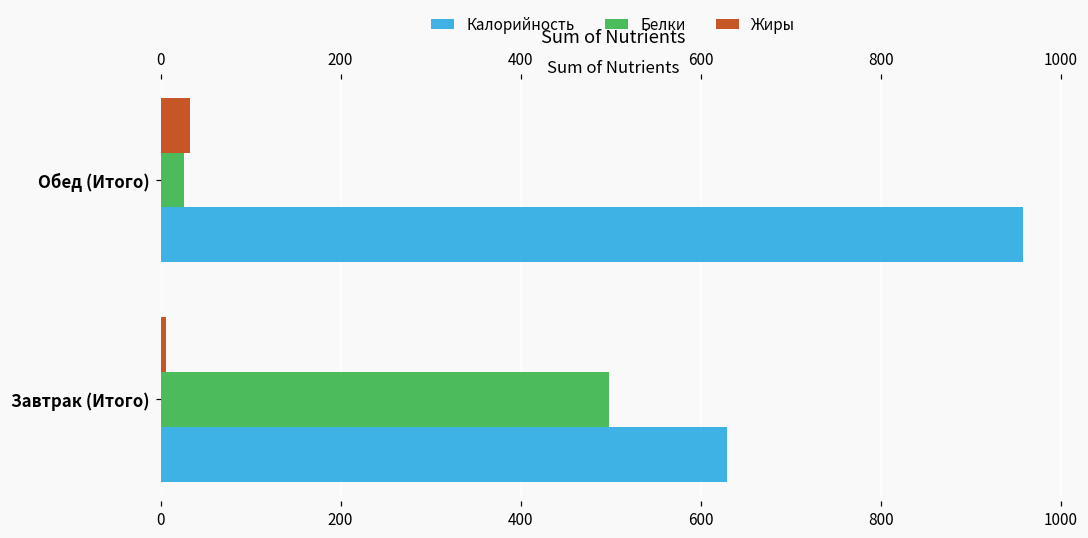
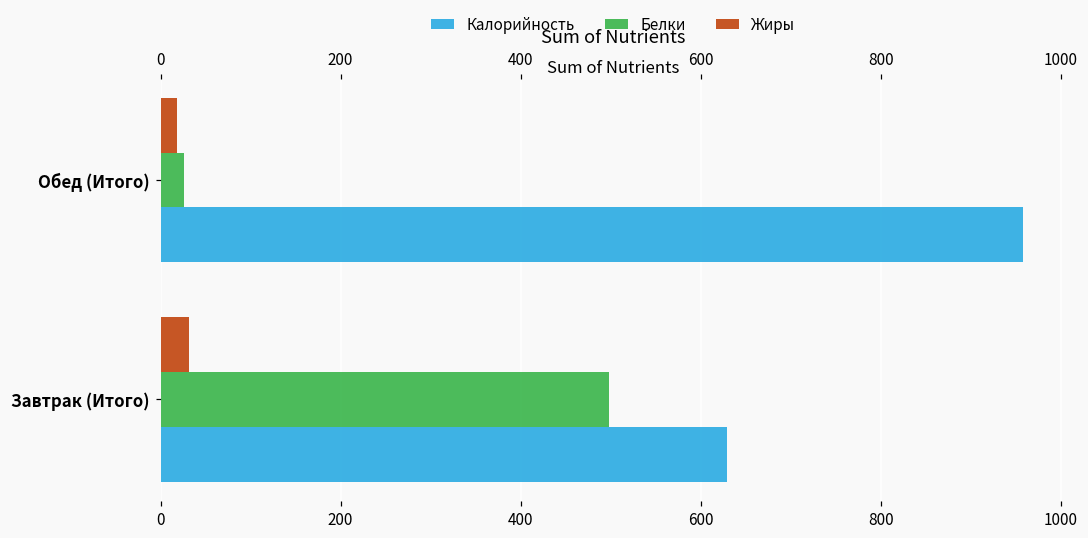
Жиры, Обед (Итого): 30 -> 20
Жиры, Завтрак (Итого): 10 -> 30
